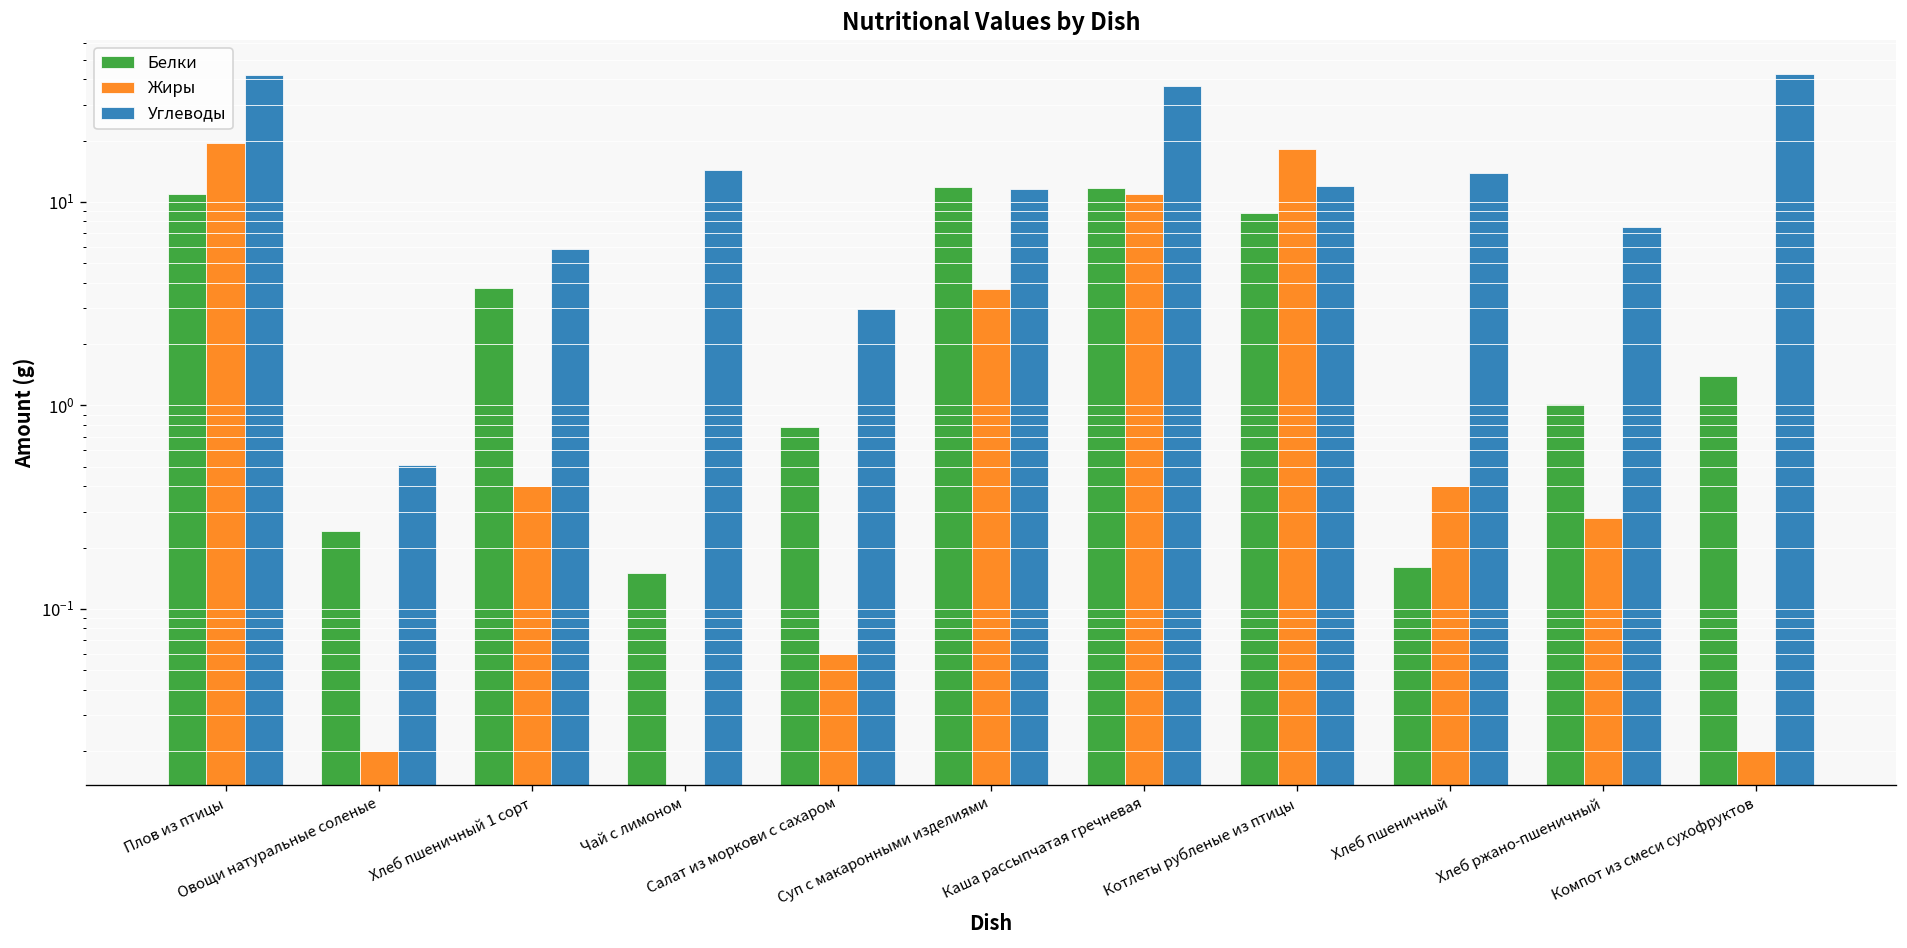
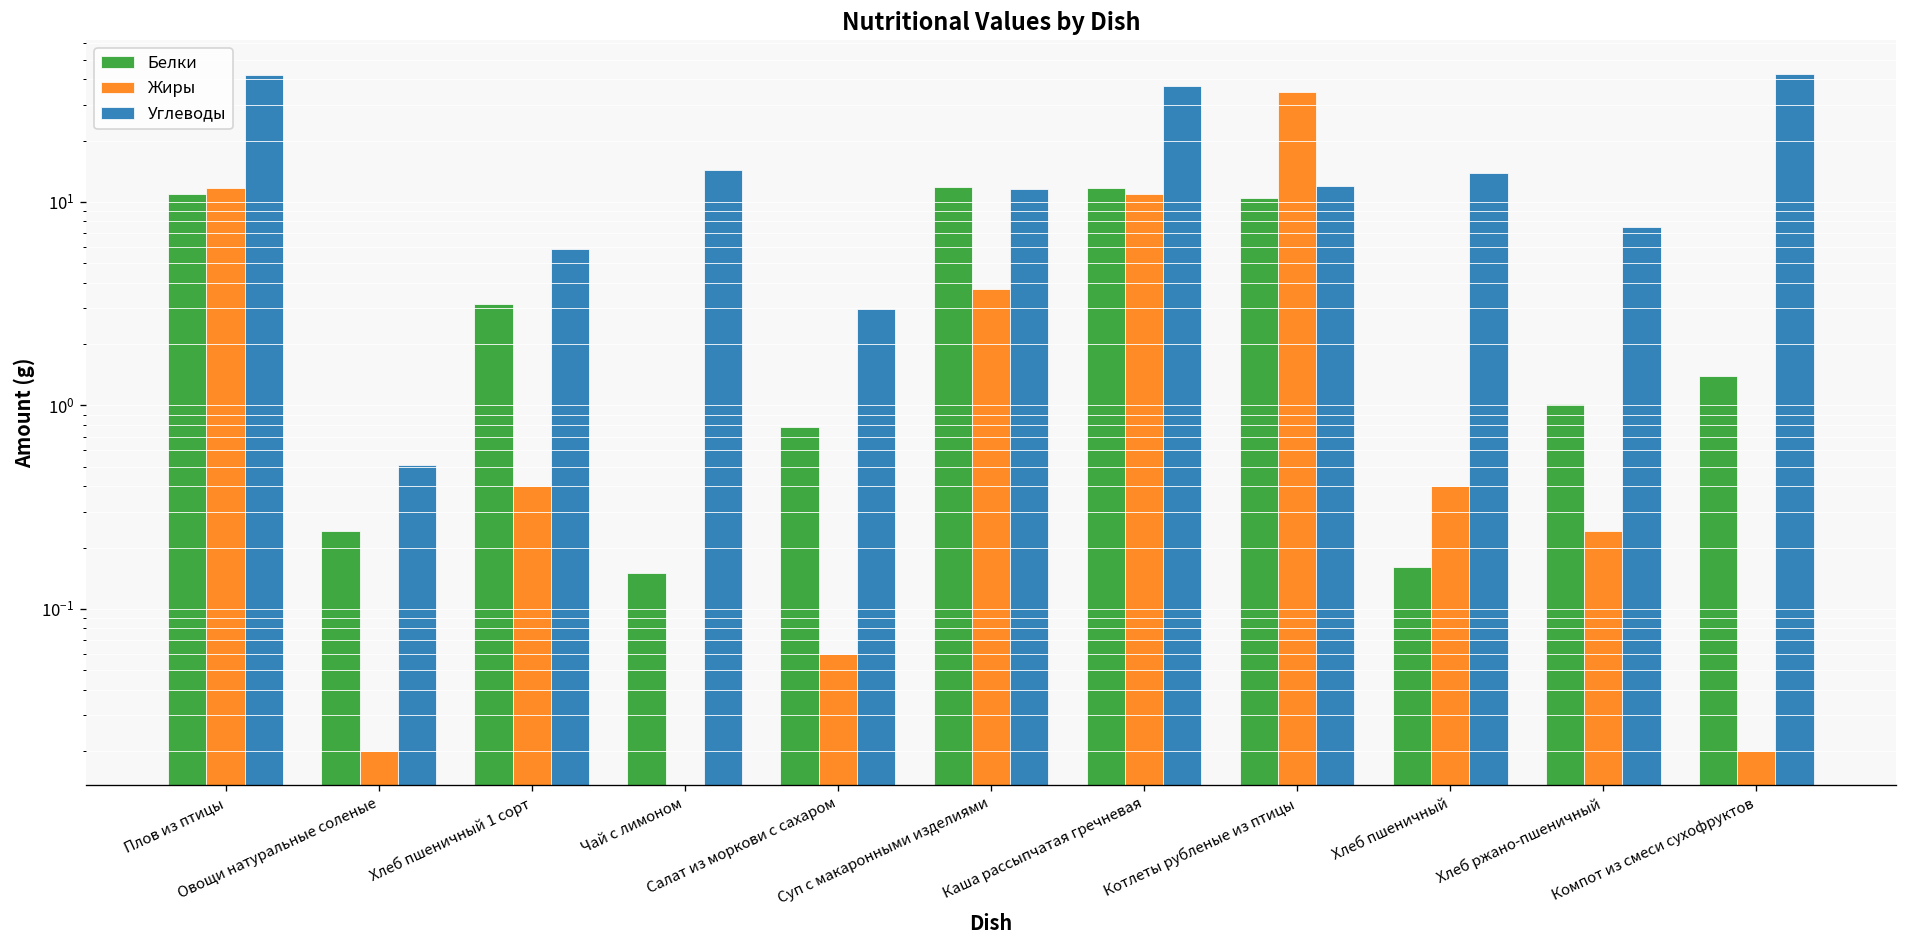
Жиры, Плов из птицы: 19 -> 12
Белки, Хлеб пшеничный 1 сорт: 3.8 -> 3.2
Белки, Котлеты рубленые из птицы: 9 -> 10
Жиры, Котлеты рубленые из птицы: 18 -> 35
Жиры, Хлеб ржано-пшеничный: 0.28 -> 0.24
